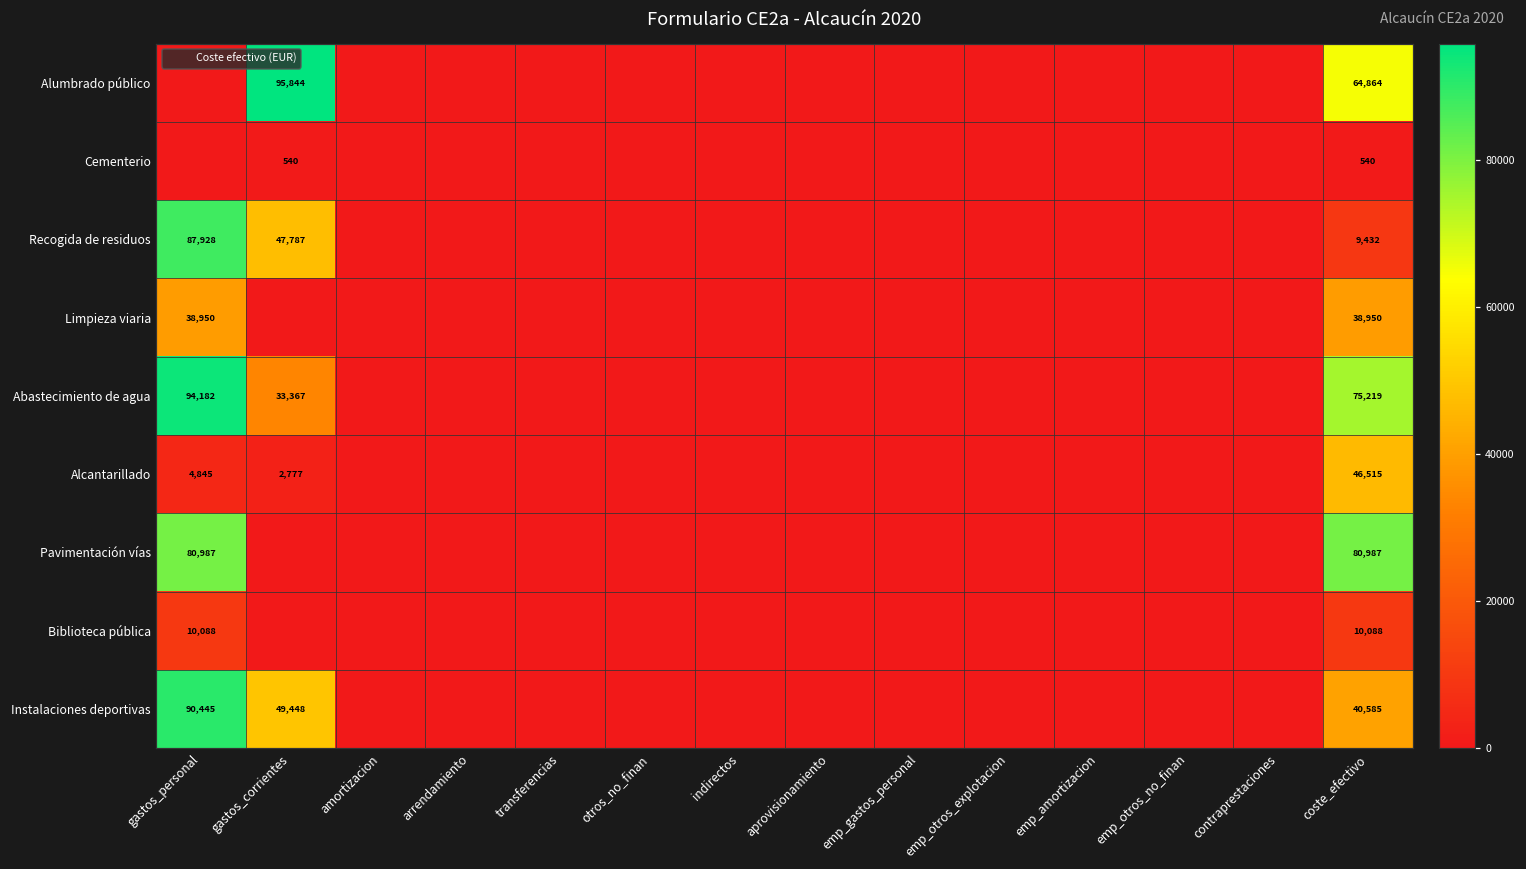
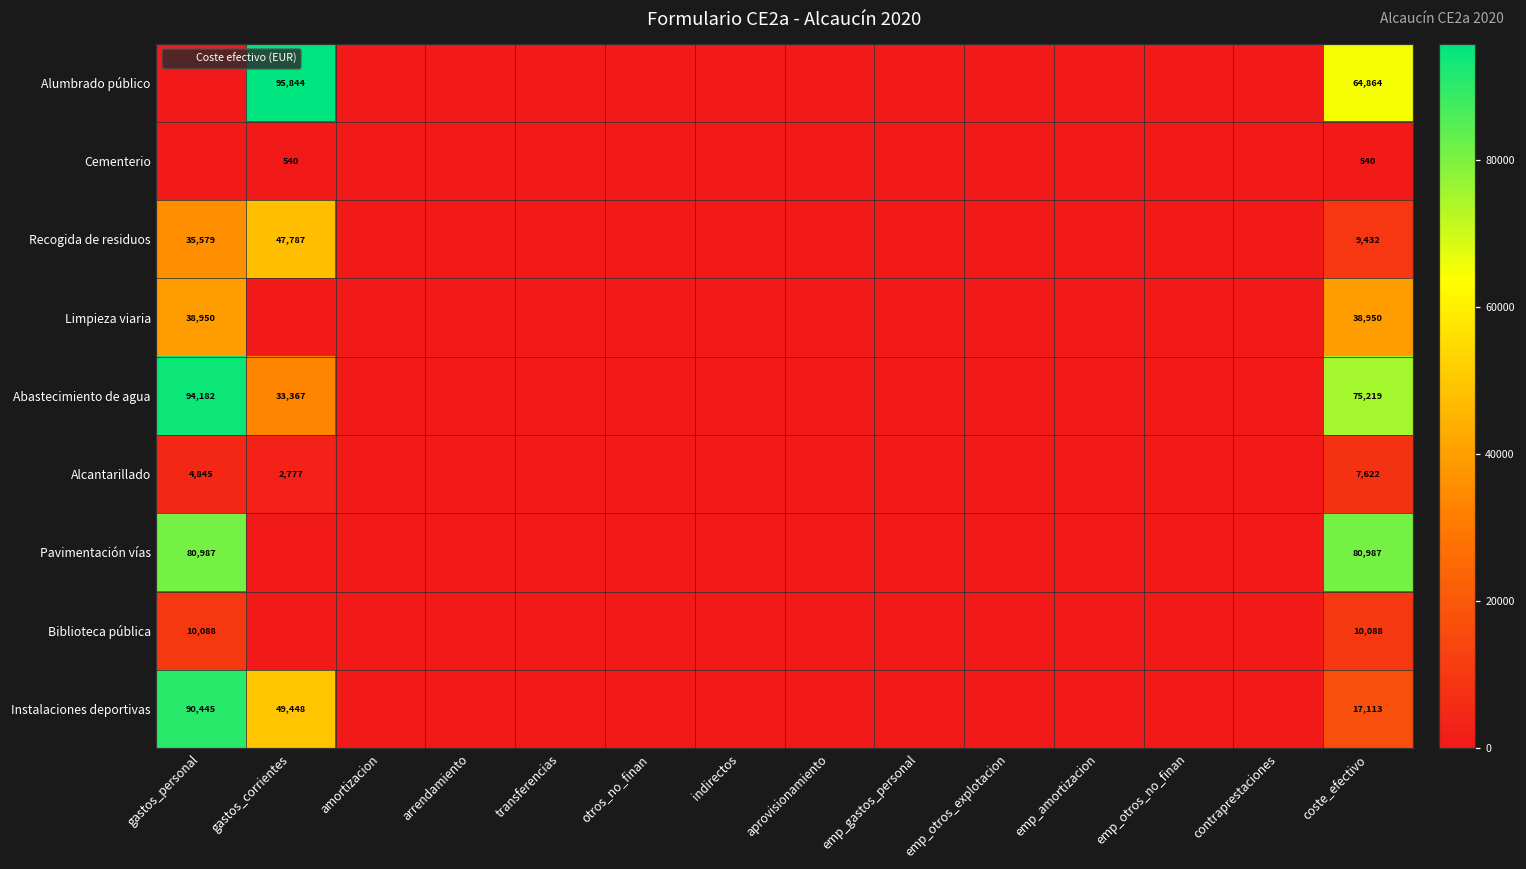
Recogida de residuos, gastos_personal: 87,928 -> 35,579
Alcantarillado, coste_efectivo: 46,515 -> 7,622
Instalaciones deportivas, coste_efectivo: 40,585 -> 17,113
